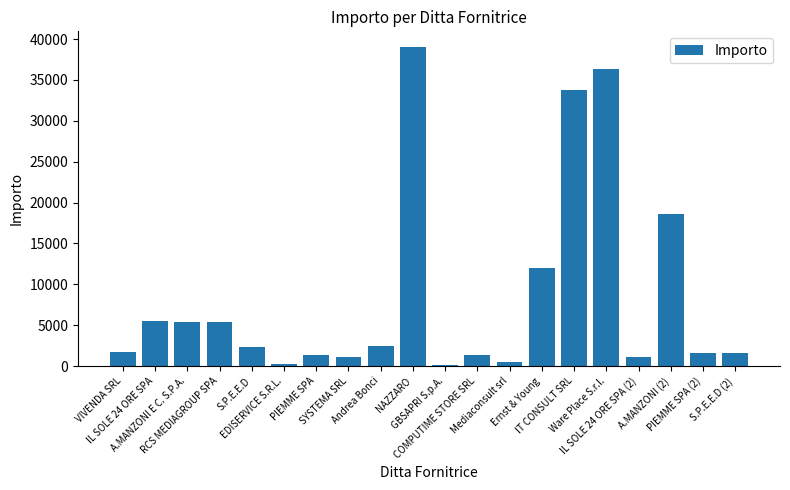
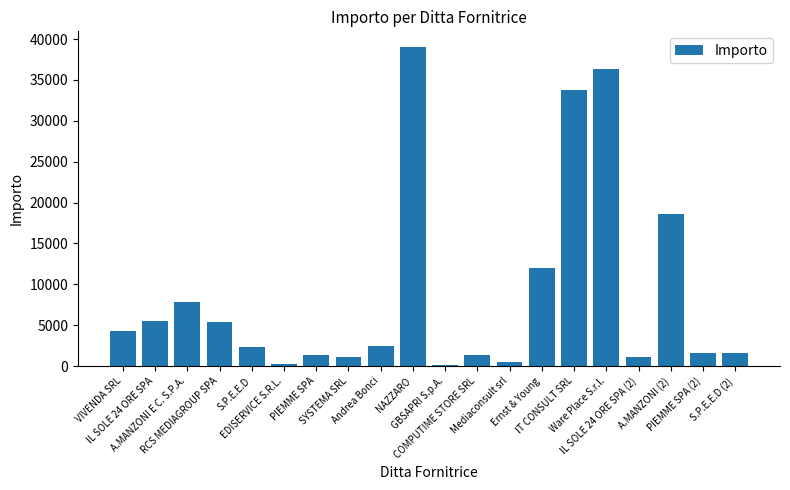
VIVENDA SRL: 2000 -> 4000
A.MANZONI E C. S.P.A.: 5000 -> 8000
